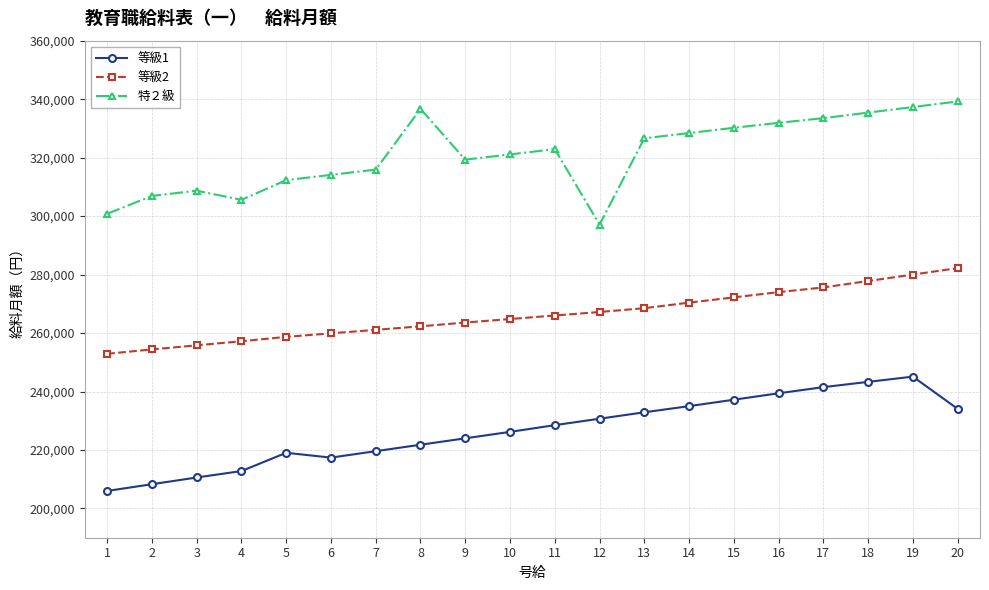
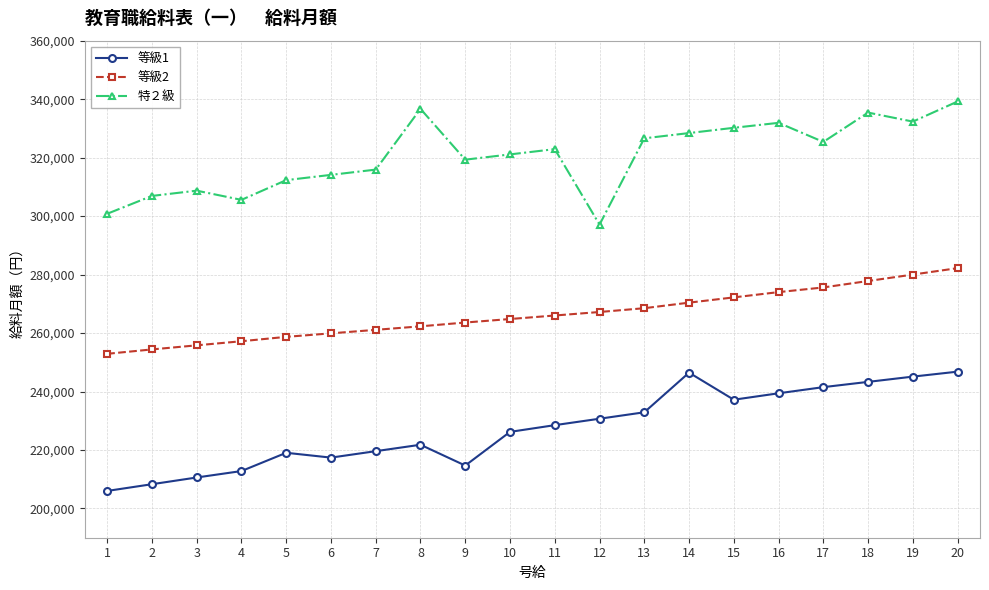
等級1, 9: 224,000 -> 215,000
等級1, 14: 235,000 -> 246,000
特２級, 17: 334,000 -> 325,000
特２級, 19: 337,000 -> 332,000
等級1, 20: 234,000 -> 247,000
